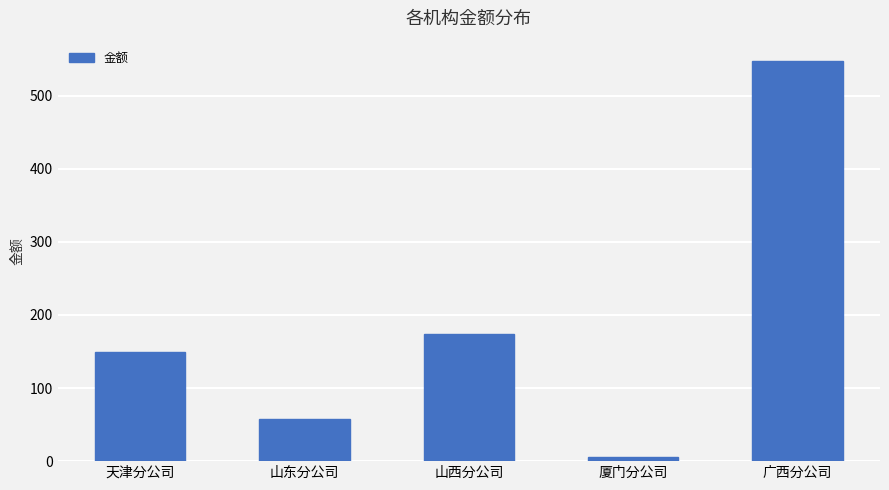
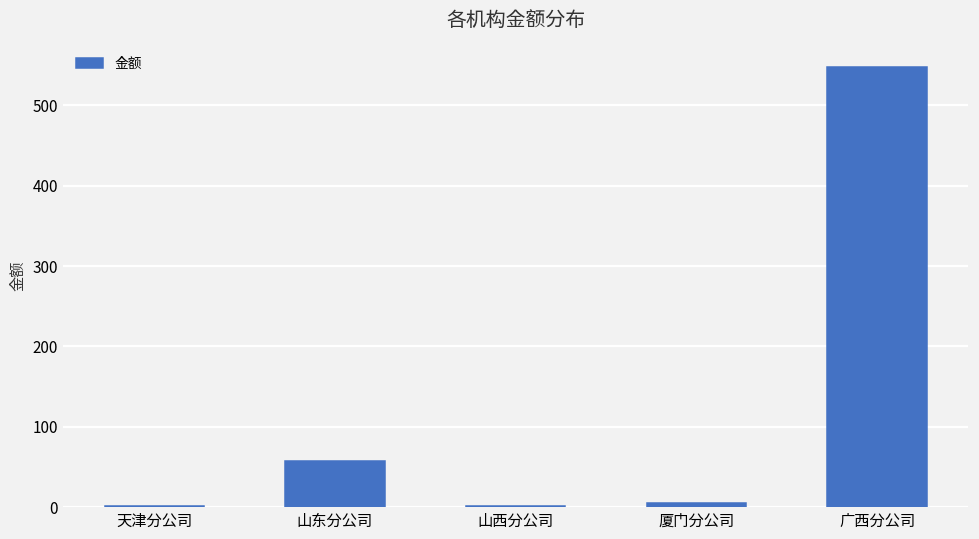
天津分公司: 150 -> 0
山西分公司: 170 -> 0
